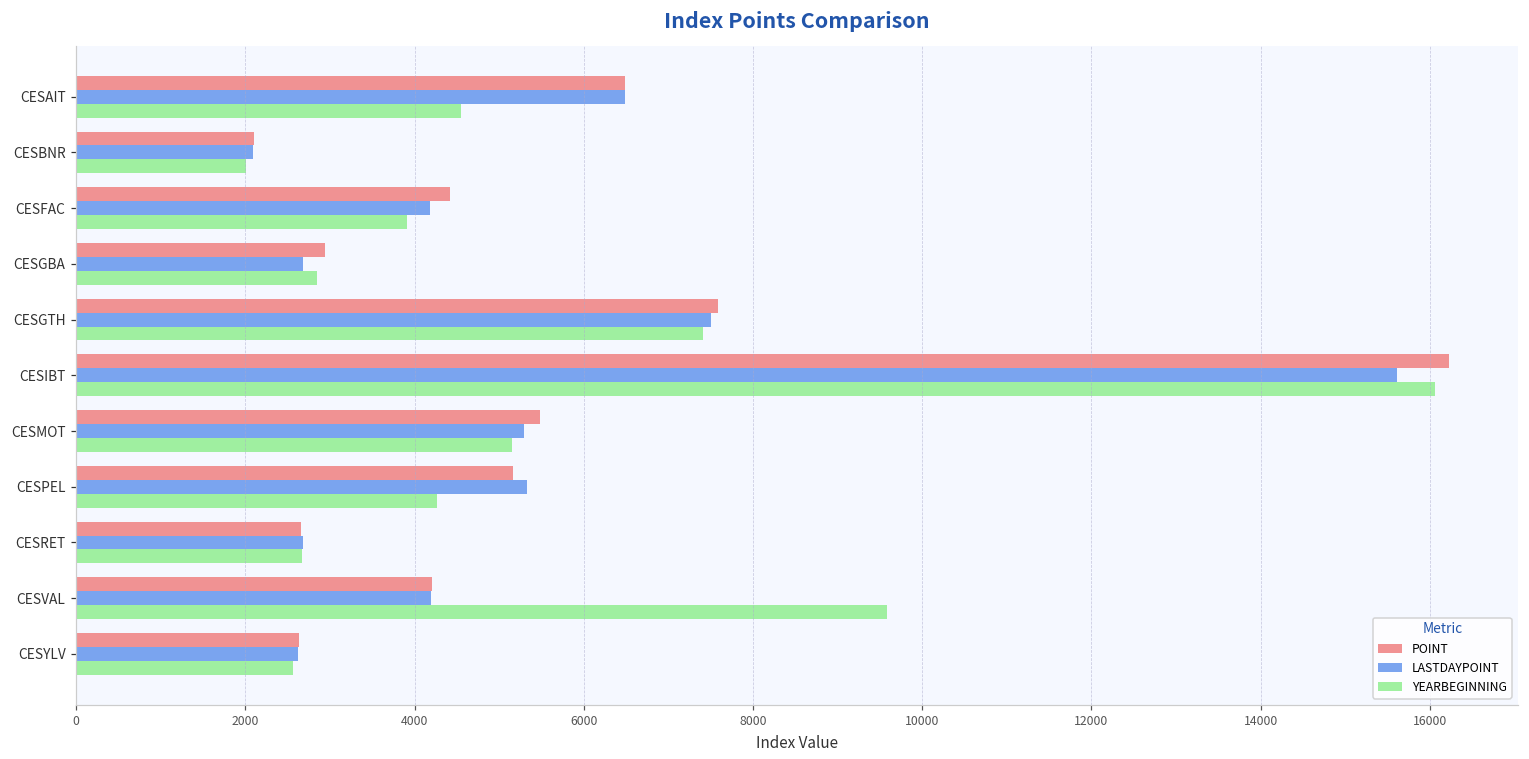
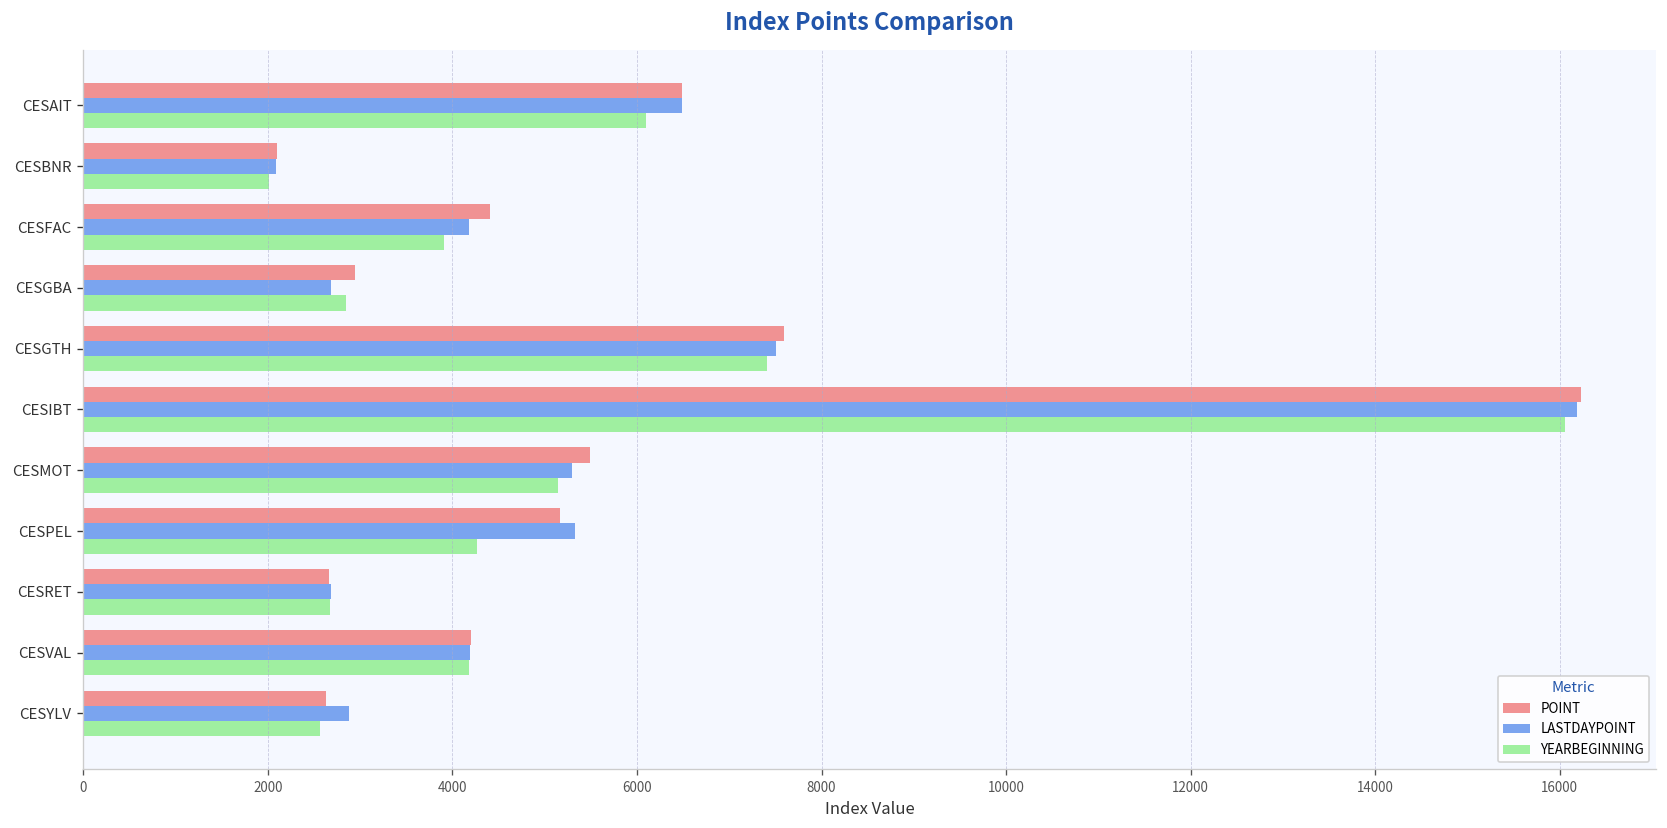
YEARBEGINNING, CESAIT: 4600 -> 6100
LASTDAYPOINT, CESIBT: 15600 -> 16200
YEARBEGINNING, CESVAL: 9600 -> 4200
LASTDAYPOINT, CESYLV: 2600 -> 2900
